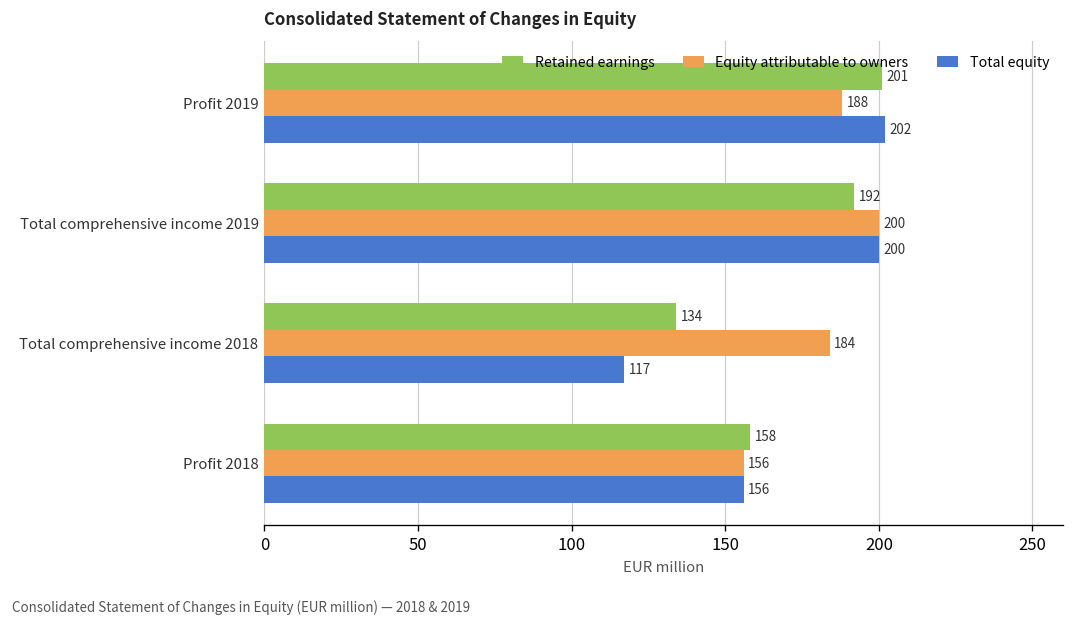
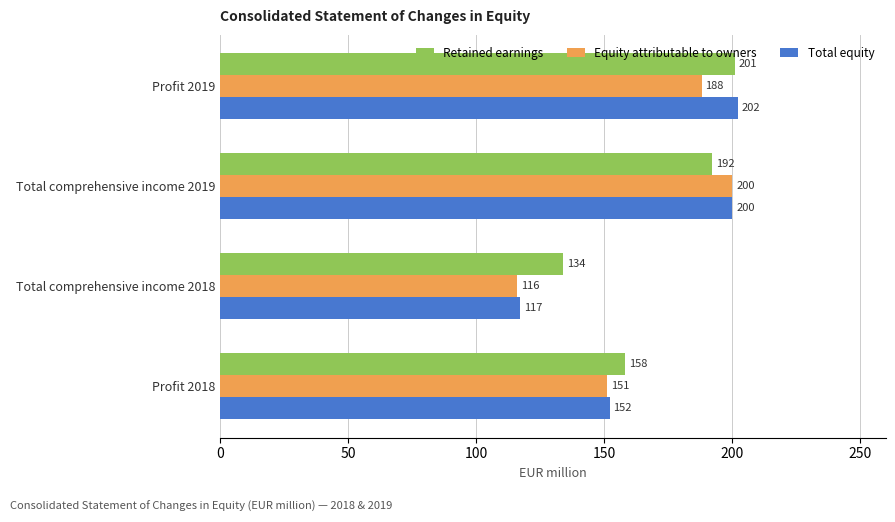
Equity attributable to owners, Total comprehensive income 2018: 184 -> 116
Equity attributable to owners, Profit 2018: 156 -> 151
Total equity, Profit 2018: 156 -> 152
